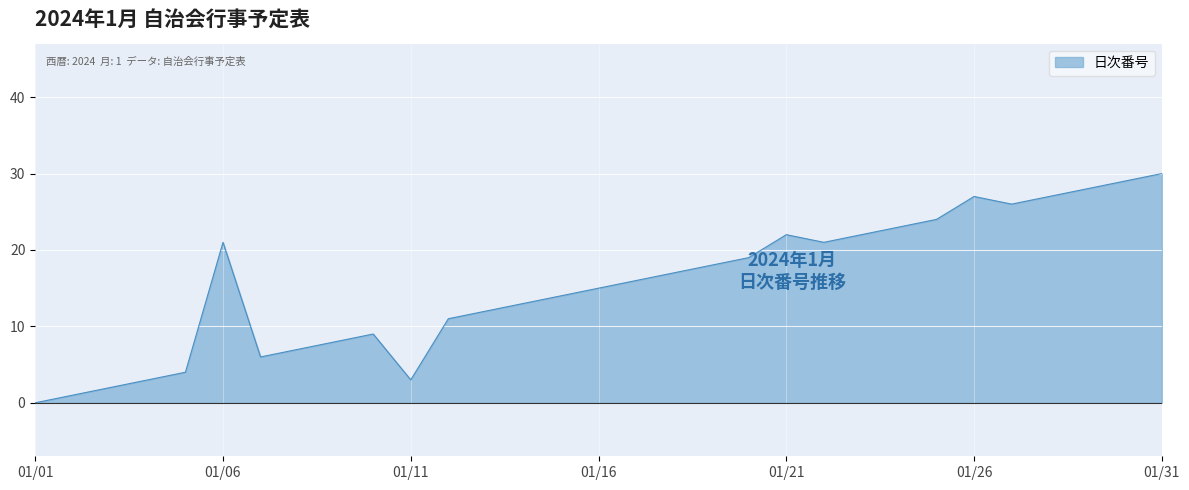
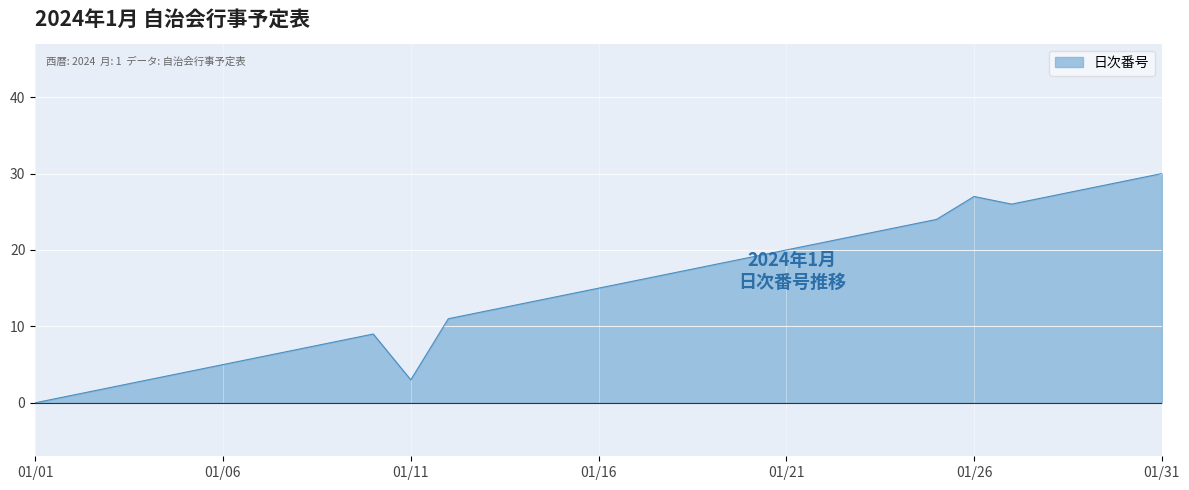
01/06: 21 -> 5
01/21: 22 -> 20
